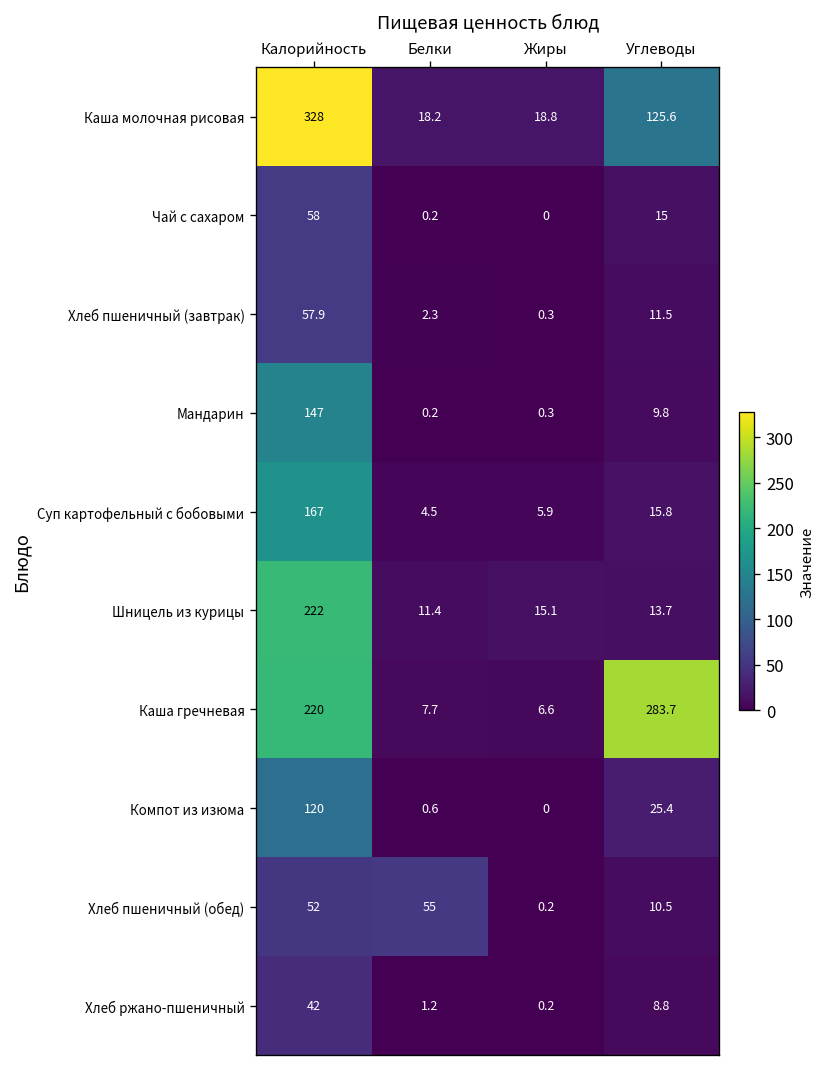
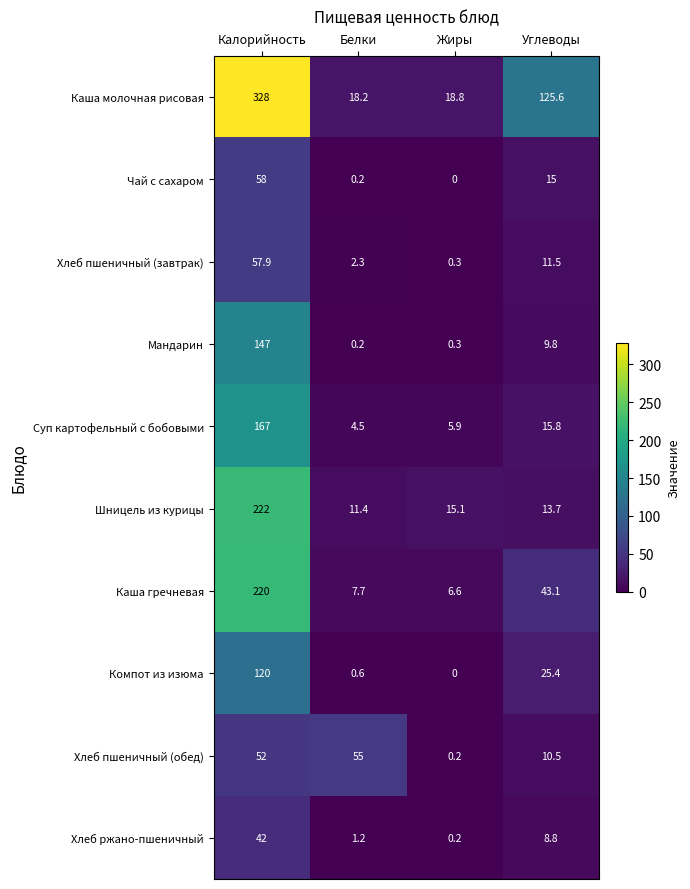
Каша гречневая, Углеводы: 283.7 -> 43.1
